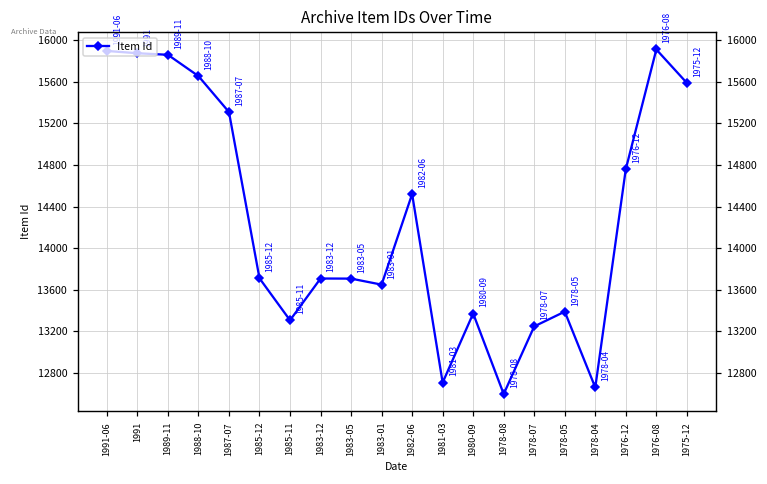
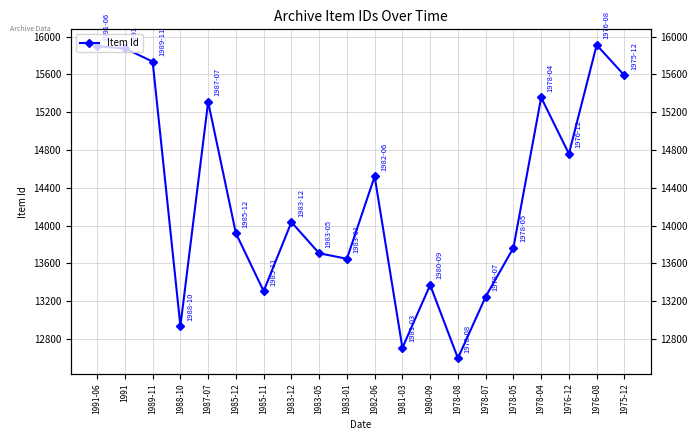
1989-11: 15900 -> 15700
1988-10: 15700 -> 12900
1985-12: 13700 -> 13900
1983-12: 13700 -> 14000
1978-05: 13400 -> 13800
1978-04: 12700 -> 15400
